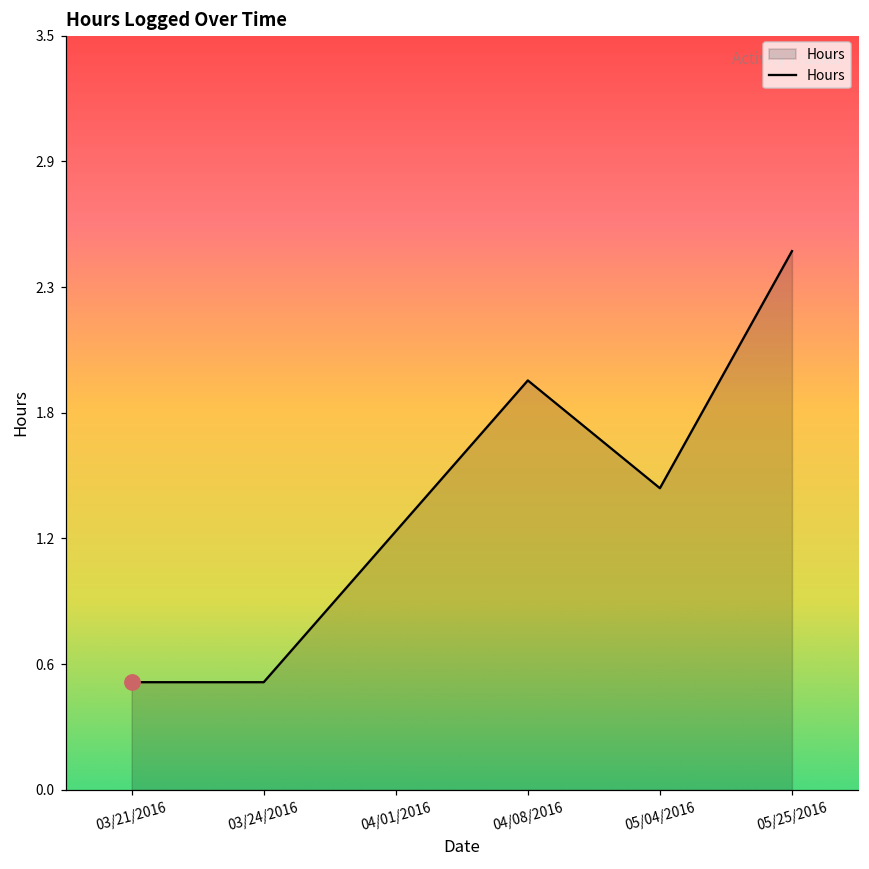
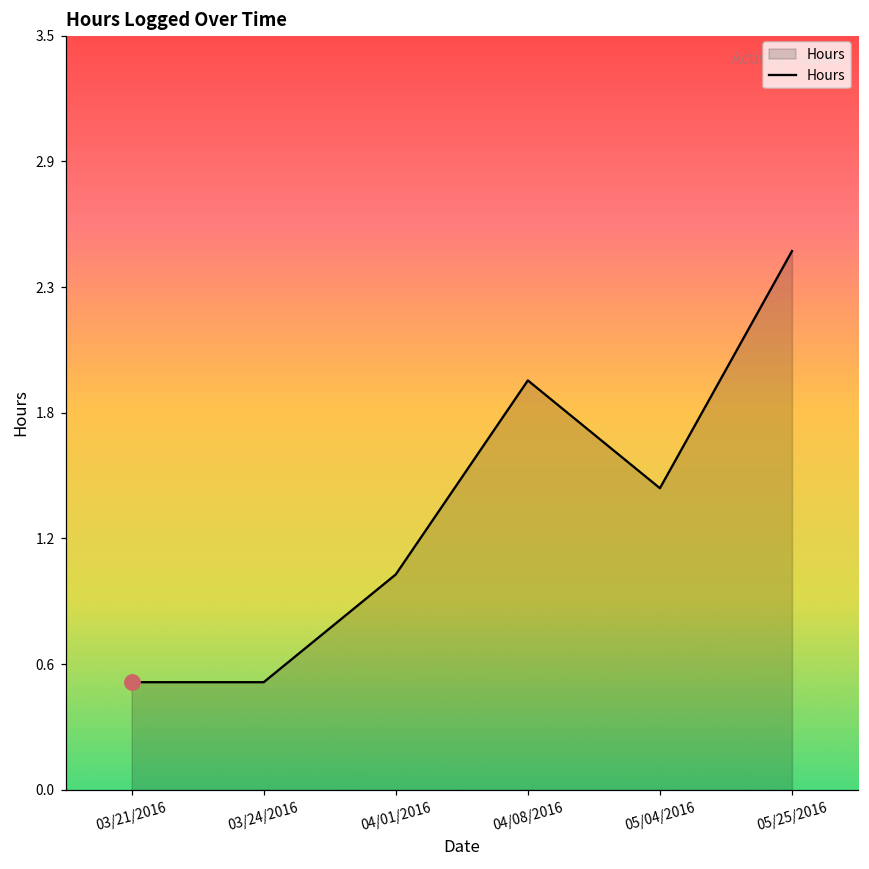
Hours, 04/01/2016: 1.2 -> 1.0
